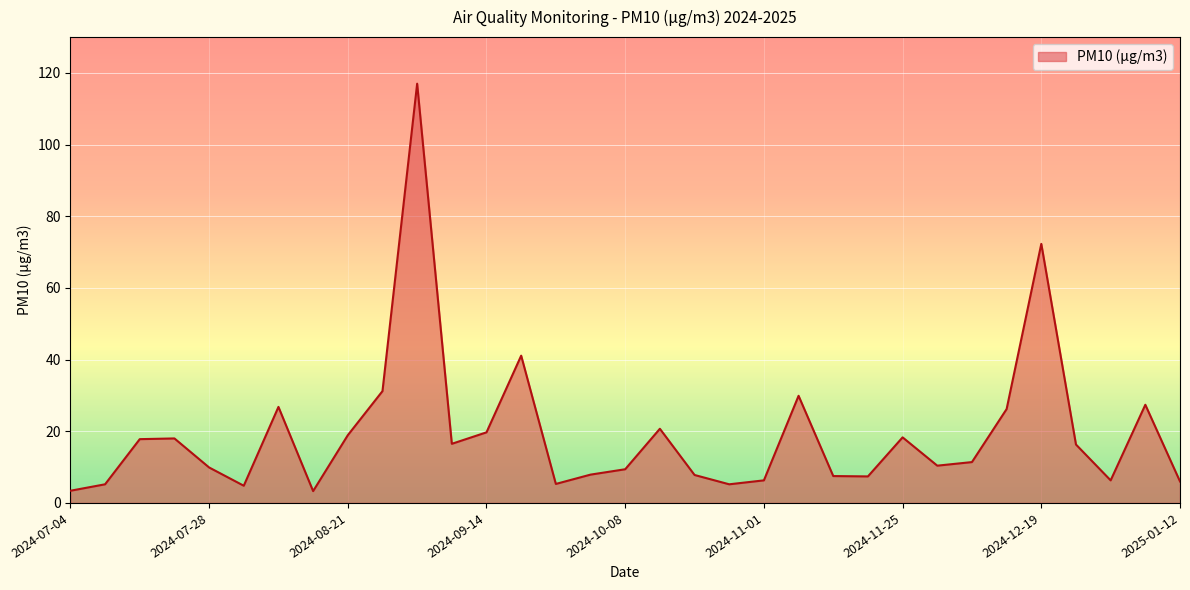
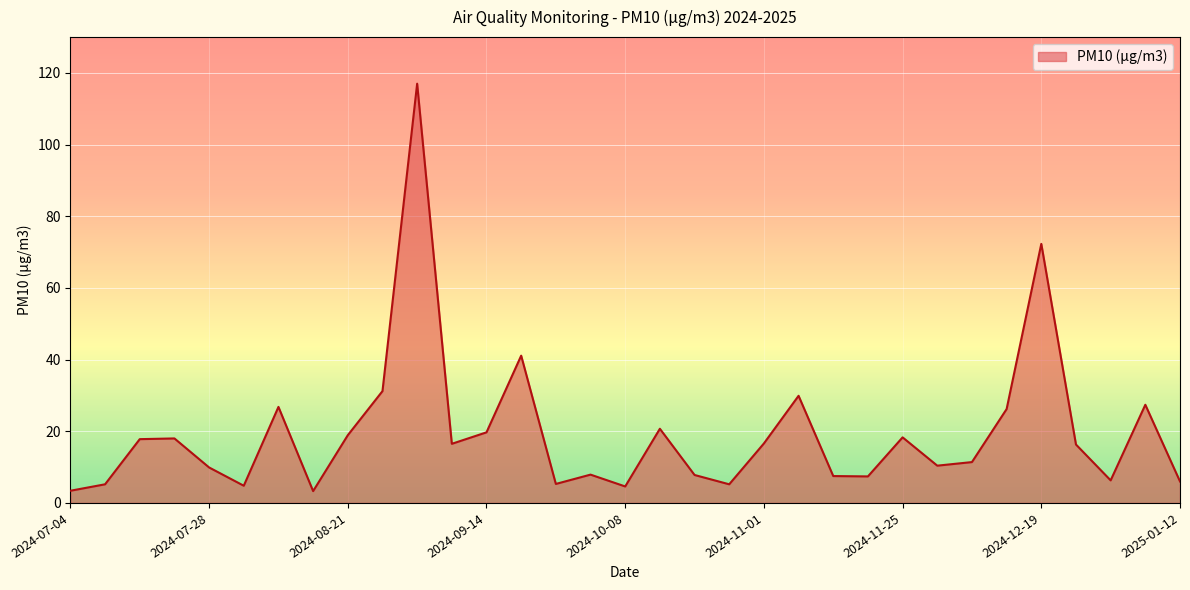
2024-10-08: 9 -> 5
2024-11-01: 6 -> 17
